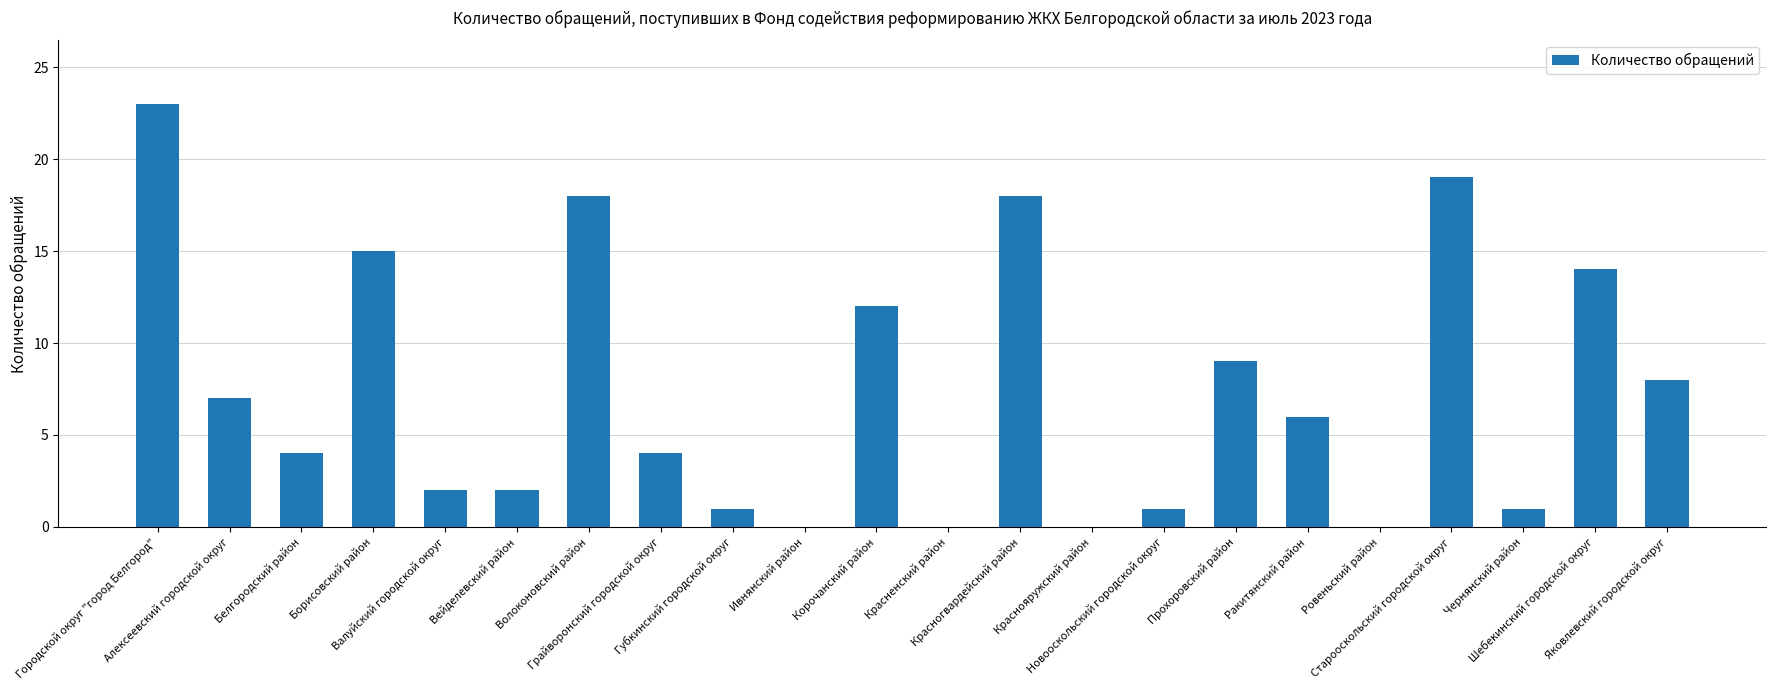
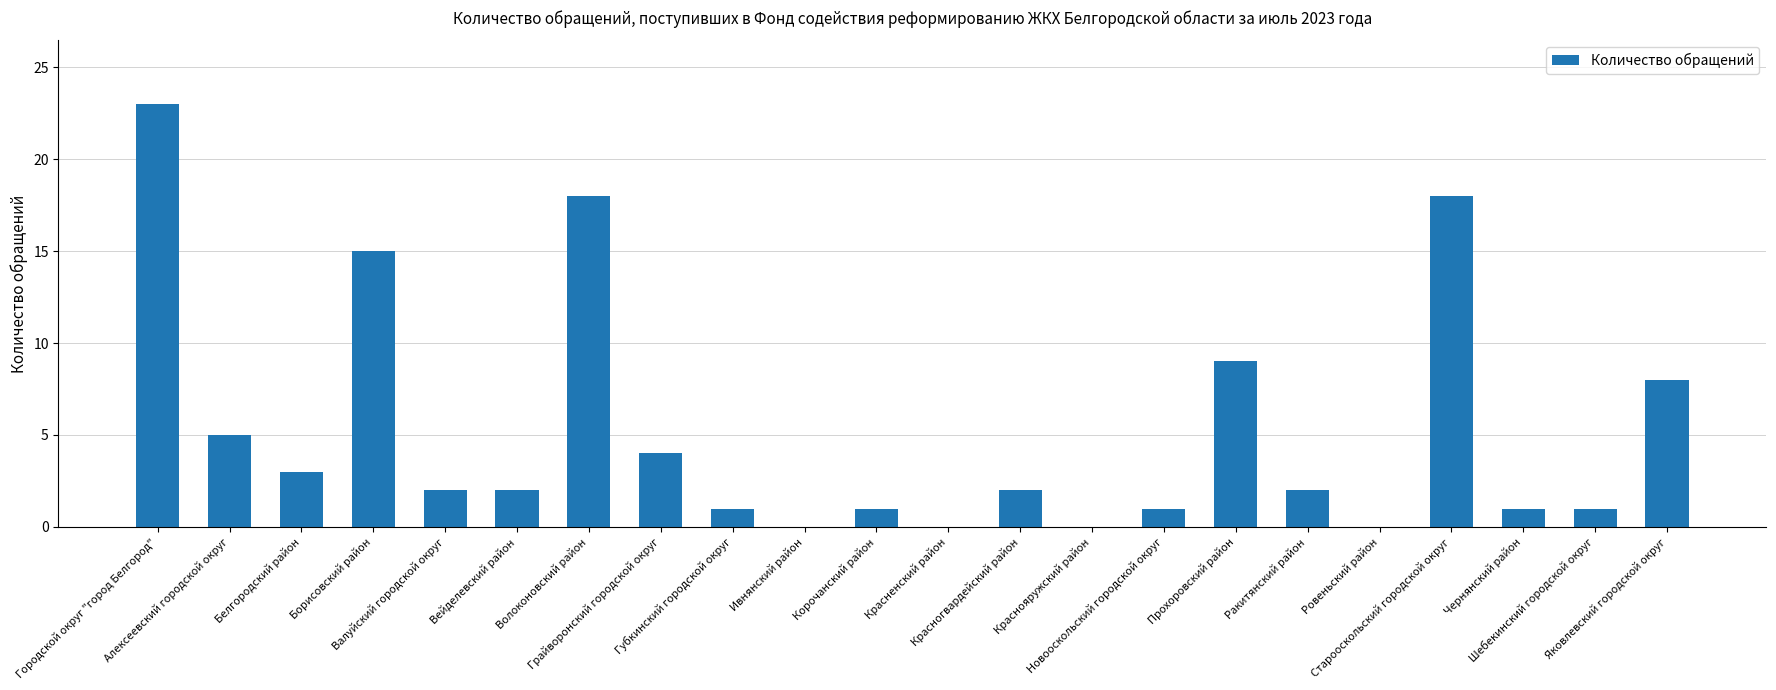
Алексеевский городской округ: 7 -> 5
Белгородский район: 4 -> 3
Корочанский район: 12 -> 1
Красногвардейский район: 18 -> 2
Ракитянский район: 6 -> 2
Старооскольский городской округ: 19 -> 18
Шебекинский городской округ: 14 -> 1
